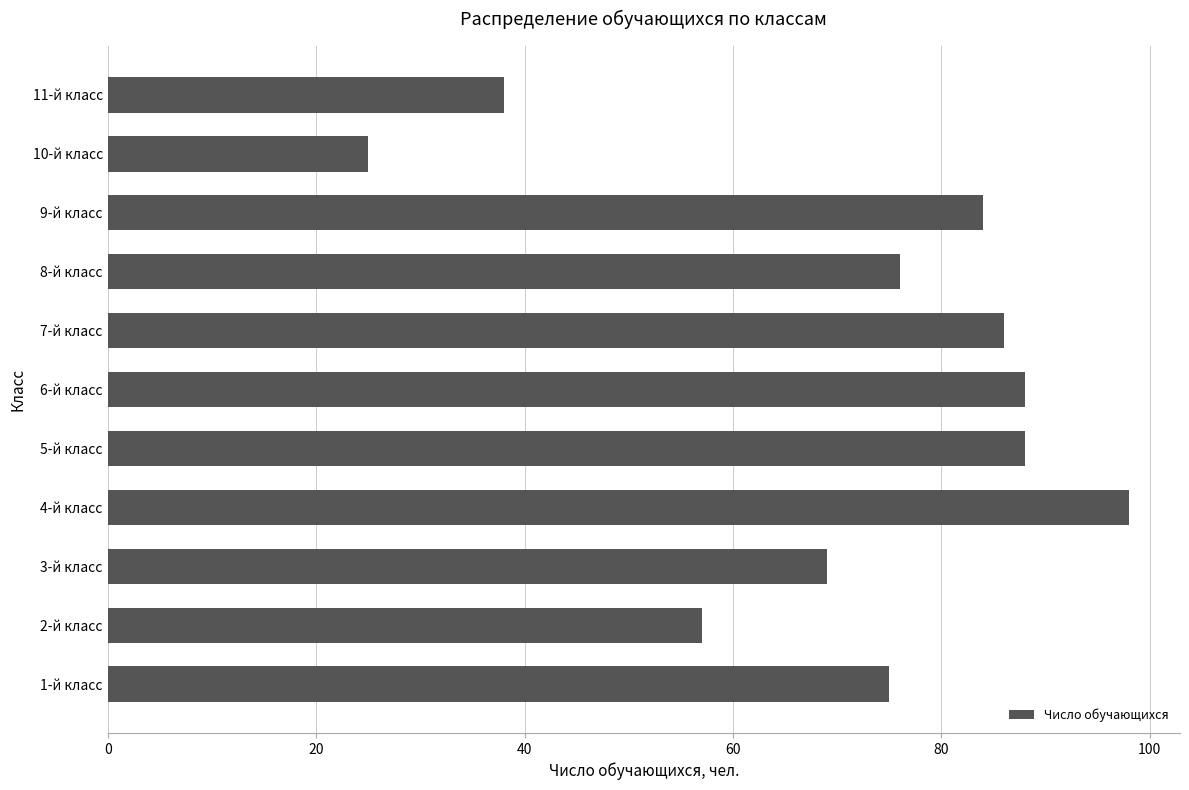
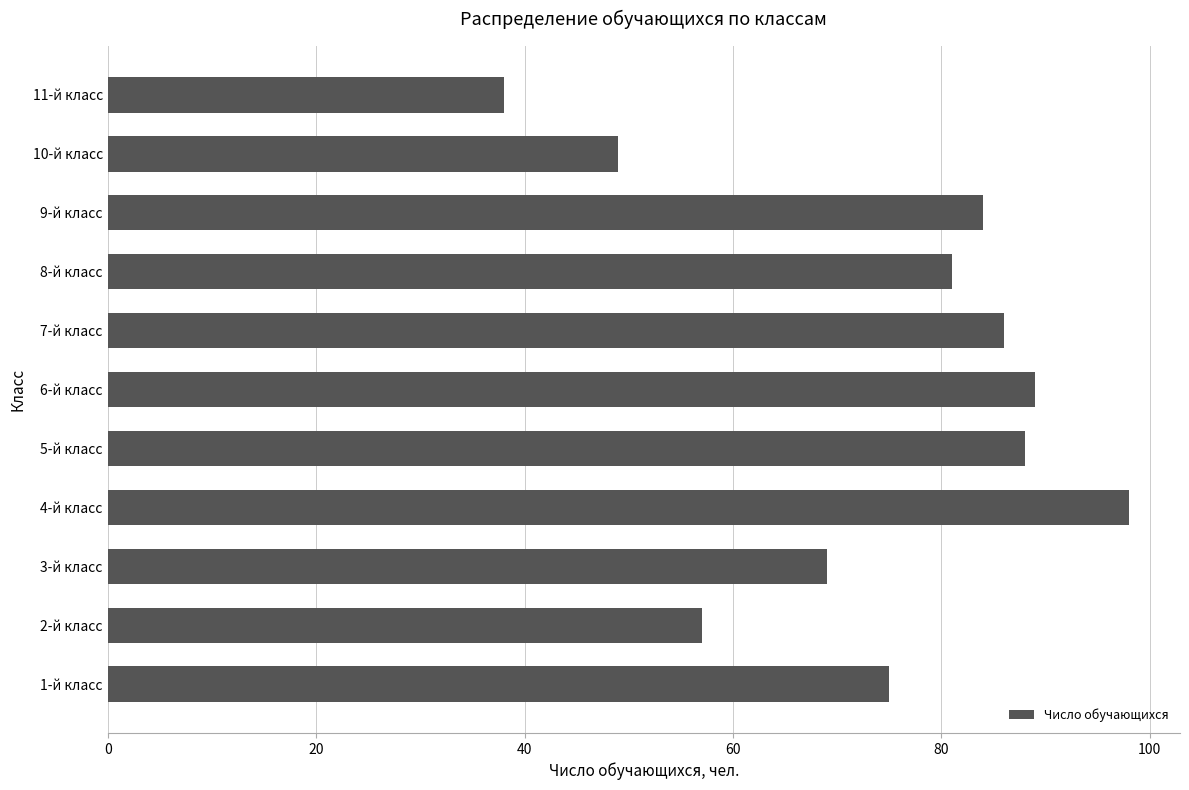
10-й класс: 25 -> 49
8-й класс: 76 -> 81
6-й класс: 88 -> 89
